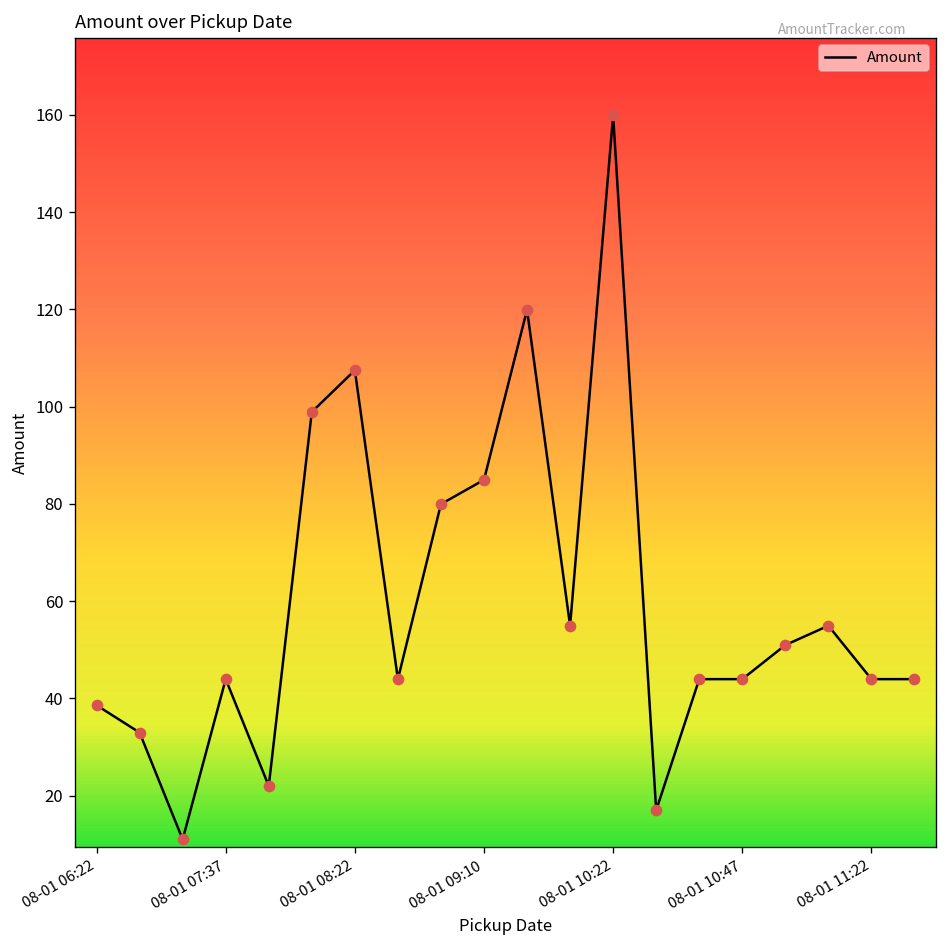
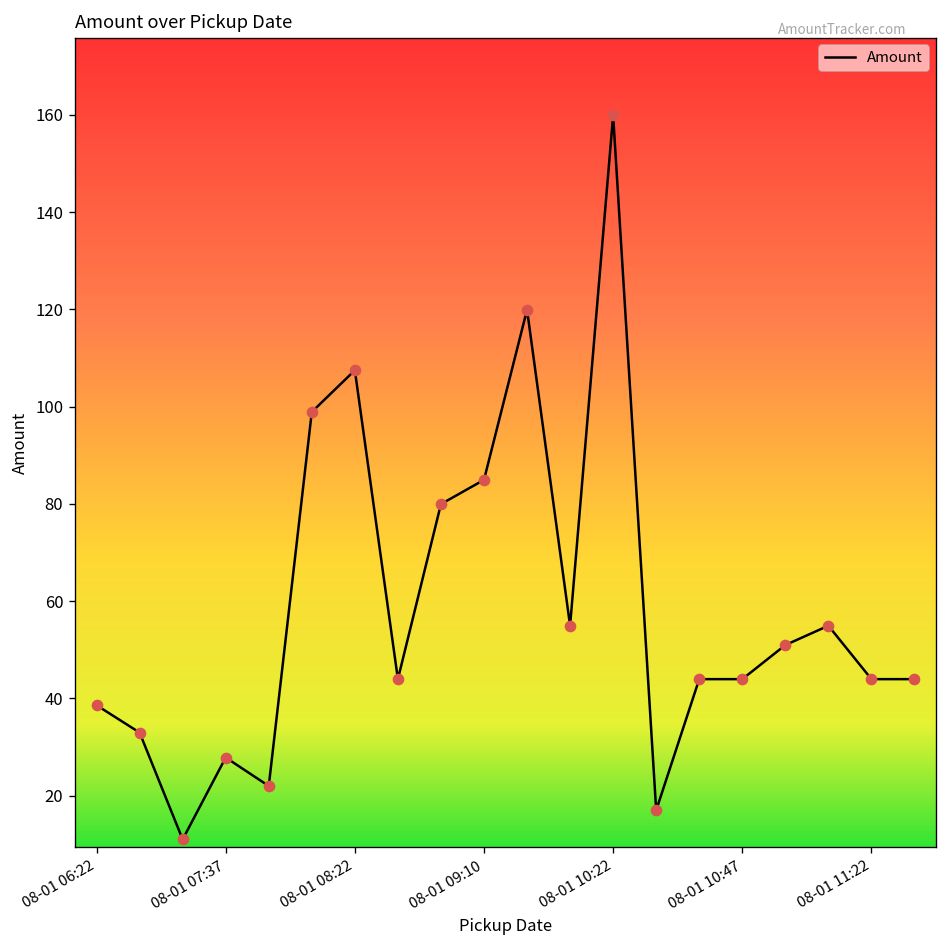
08-01 07:37: 44 -> 28
